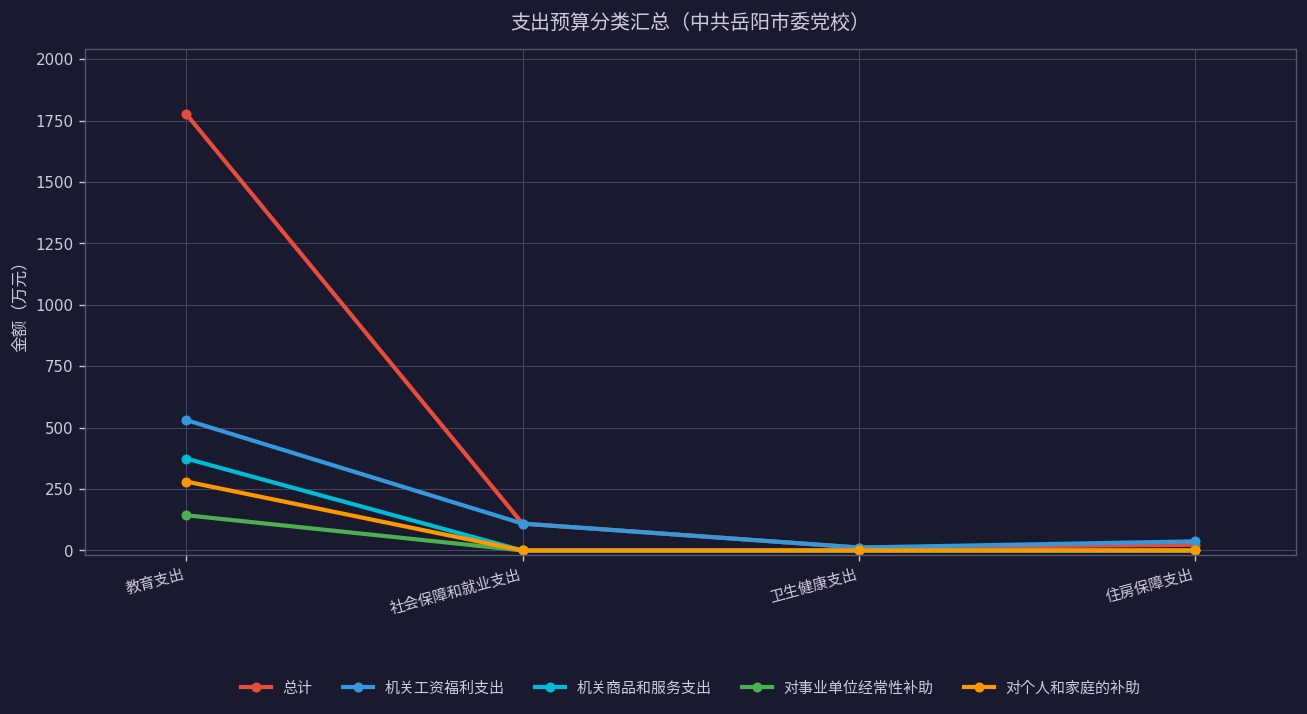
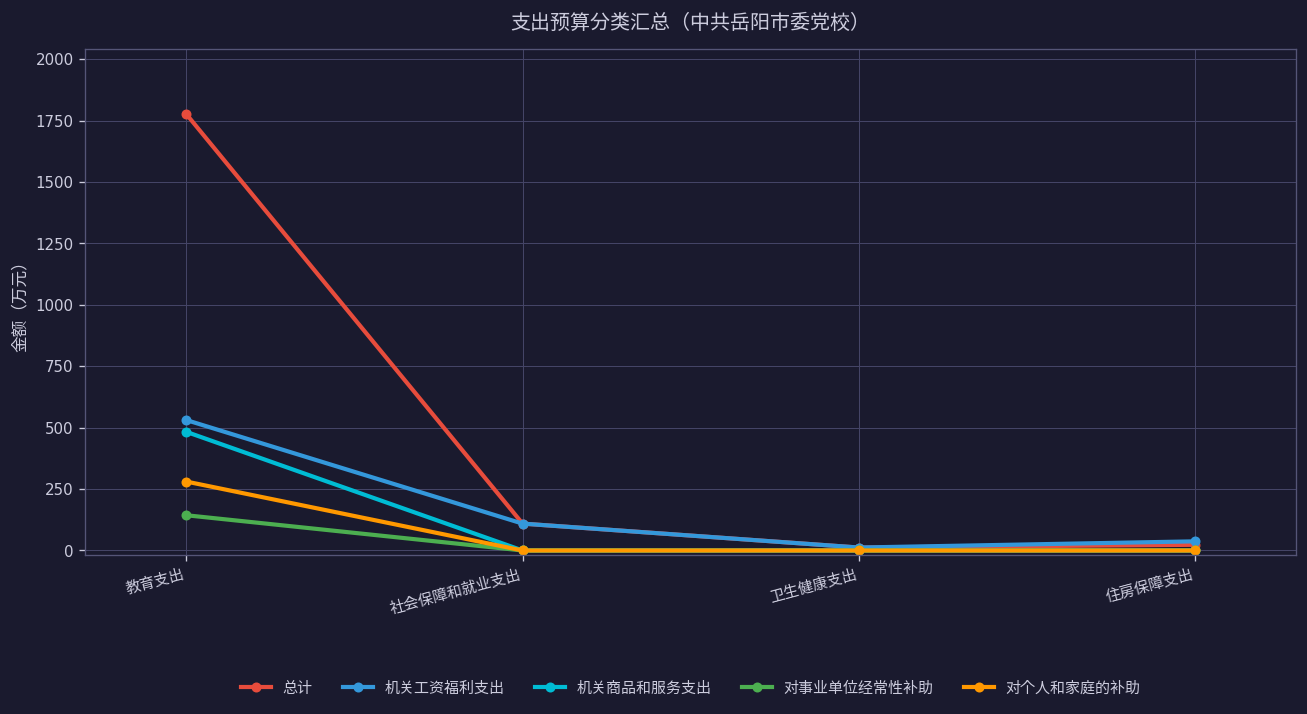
机关商品和服务支出, 教育支出: 370 -> 480
